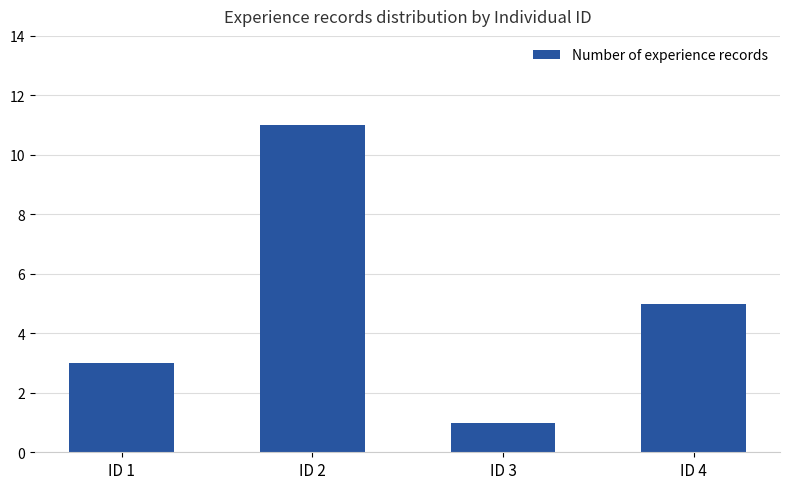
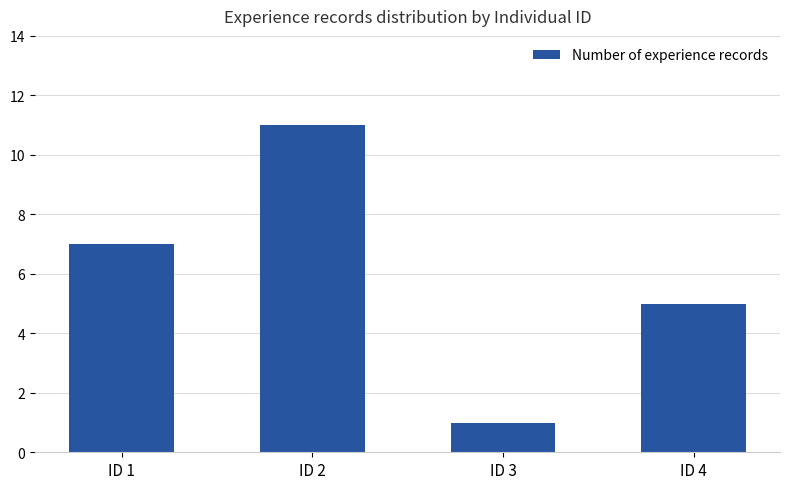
ID 1: 3 -> 7
